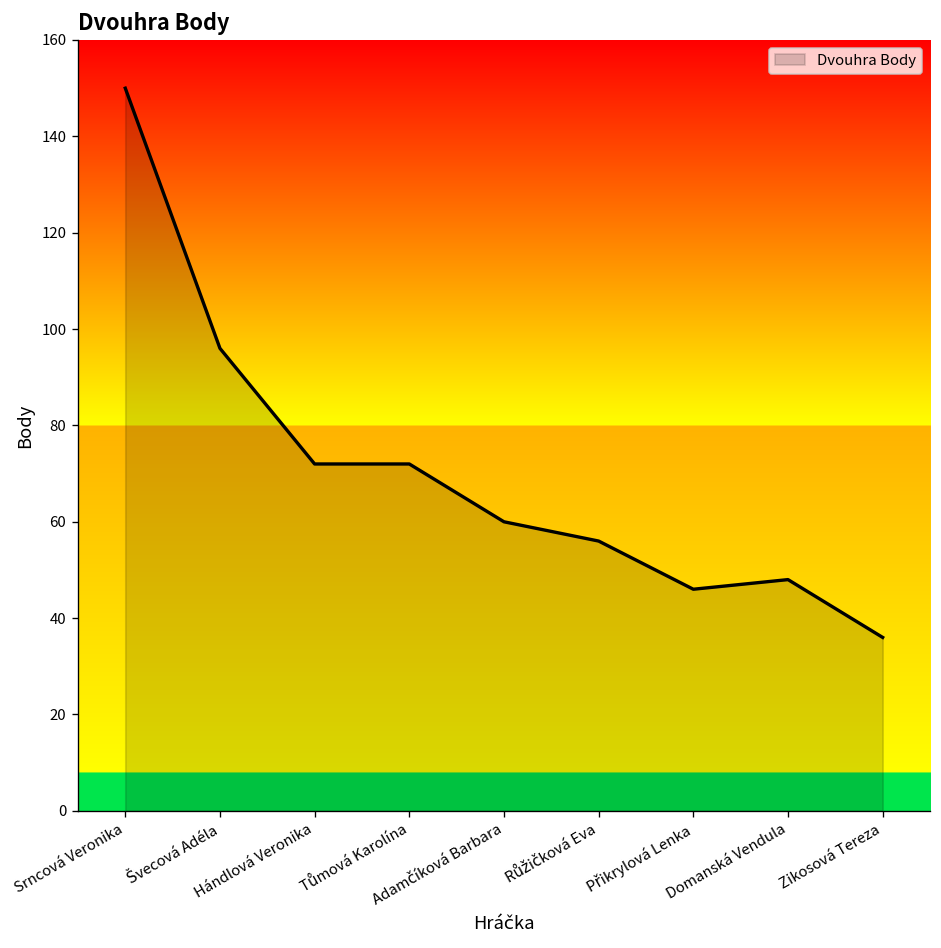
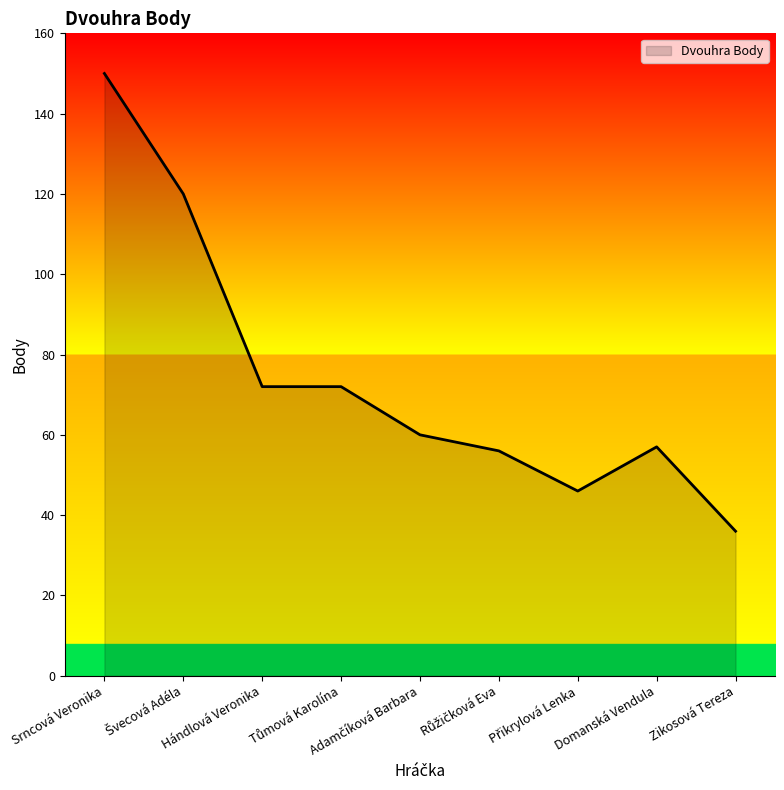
Švecová Adéla: 96 -> 120
Domanská Vendula: 48 -> 57
